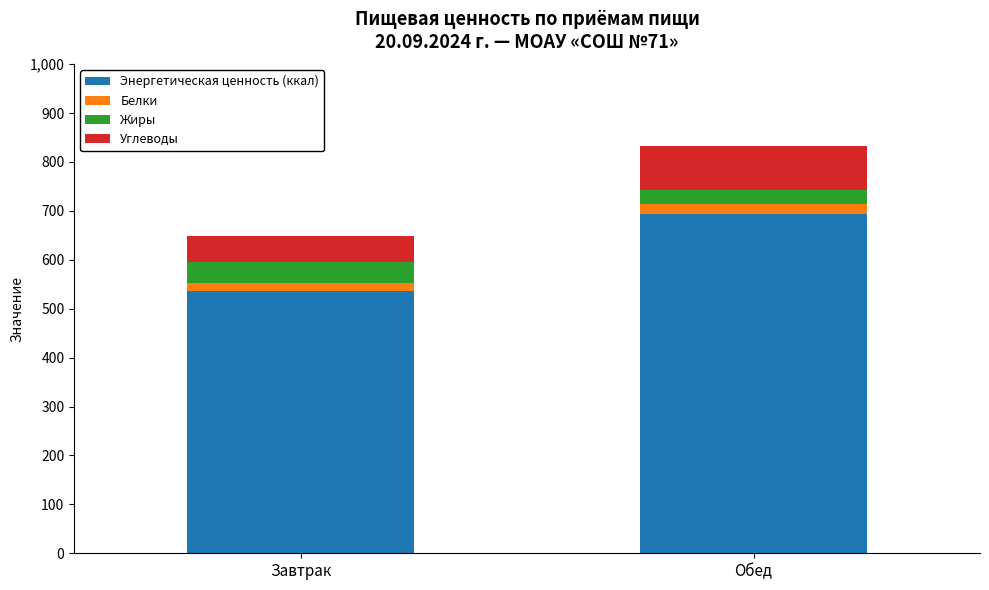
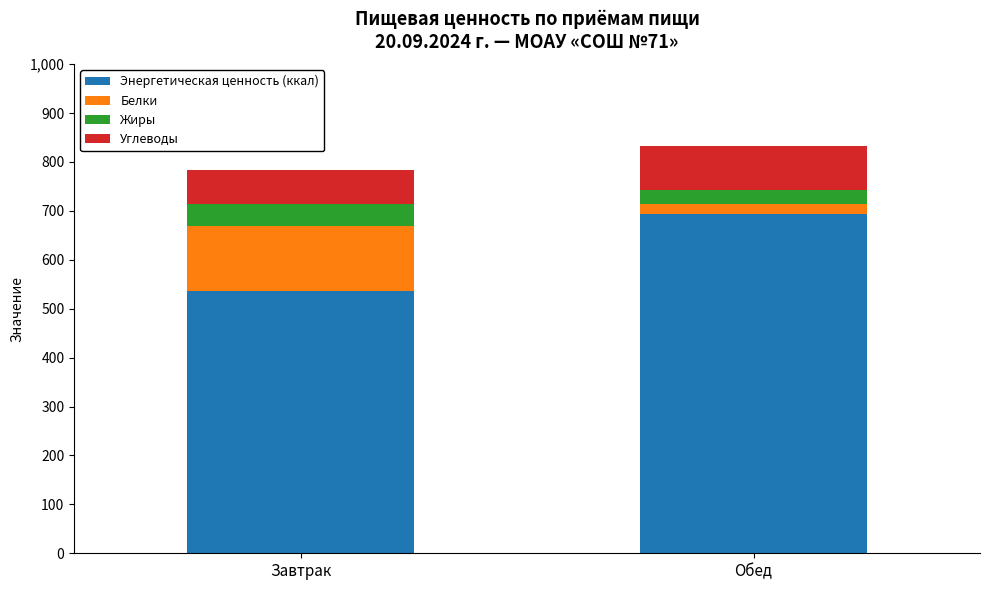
Белки, Завтрак: 20 -> 130
Углеводы, Завтрак: 50 -> 70
